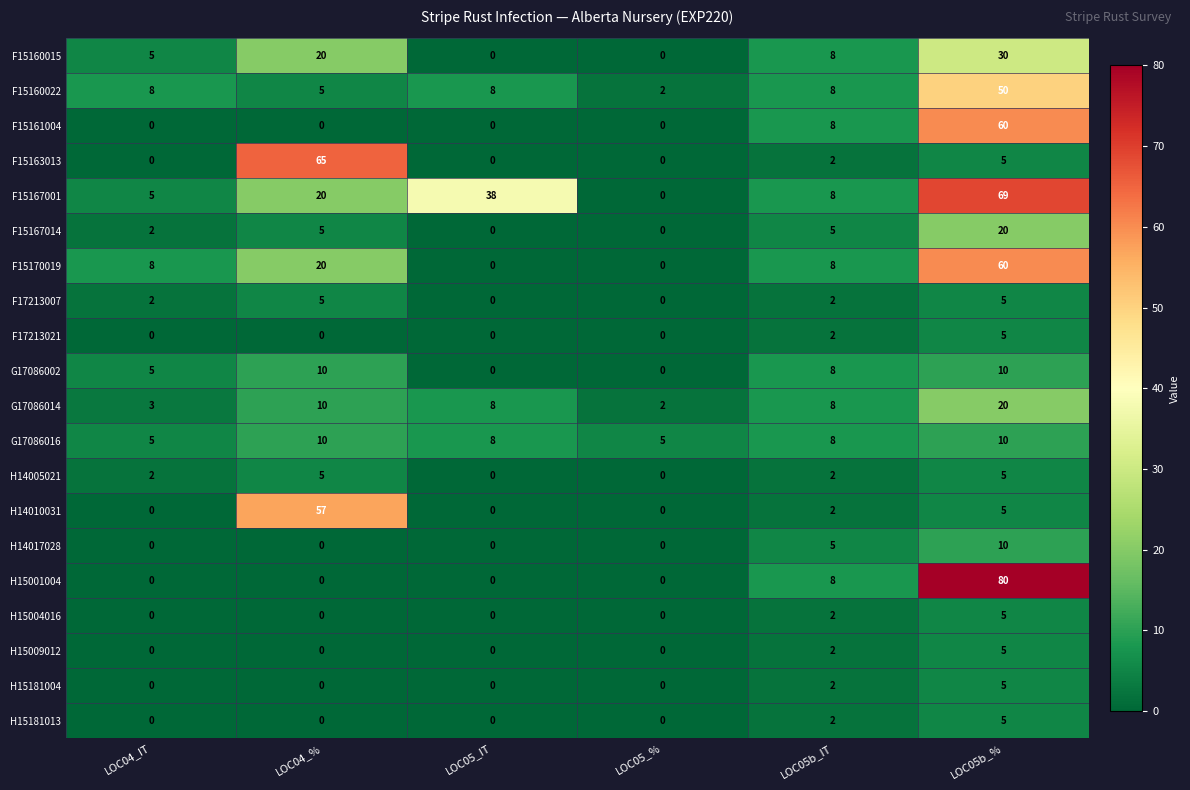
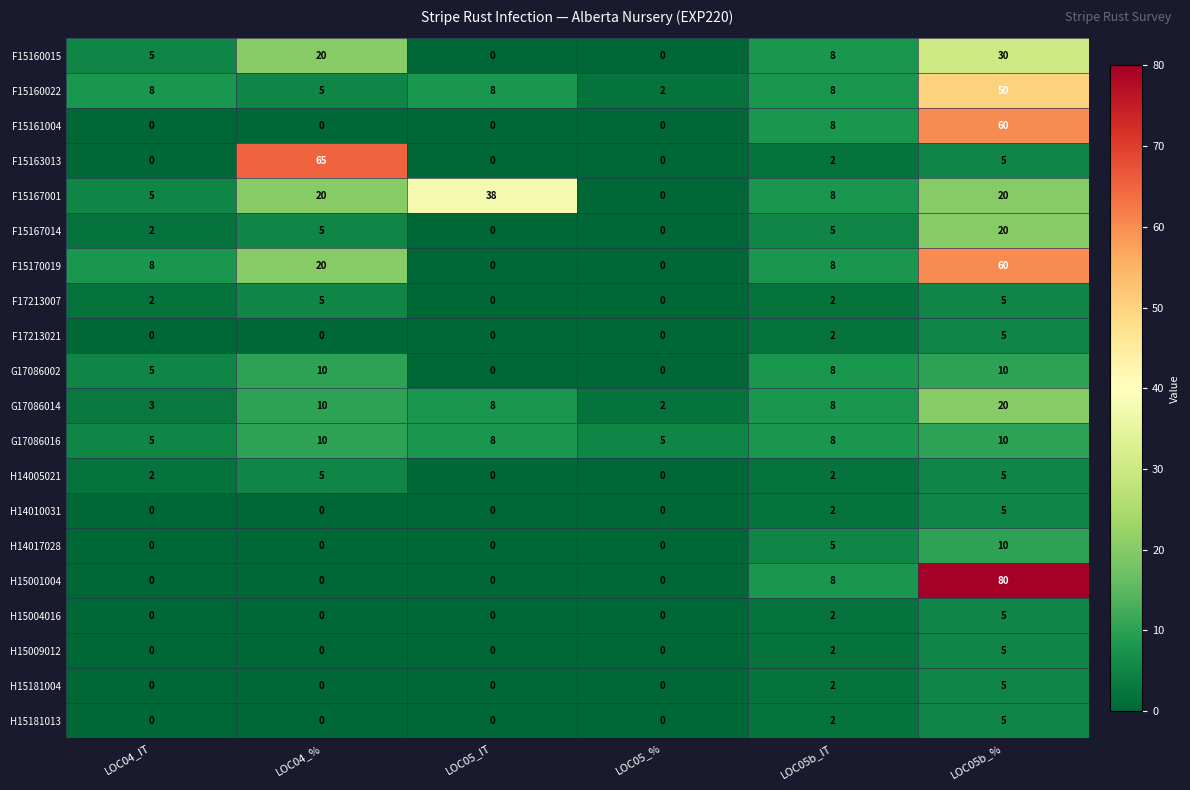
F15167001, LOC05b_%: 69 -> 20
H14010031, LOC04_%: 57 -> 0
